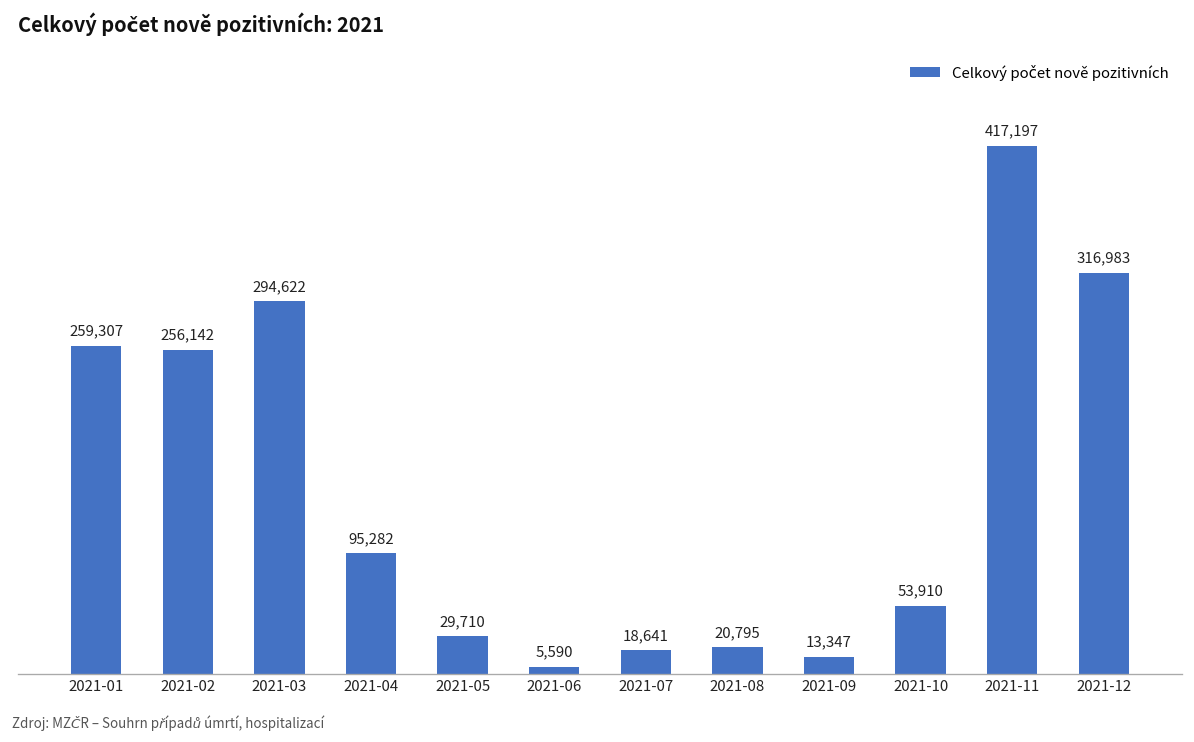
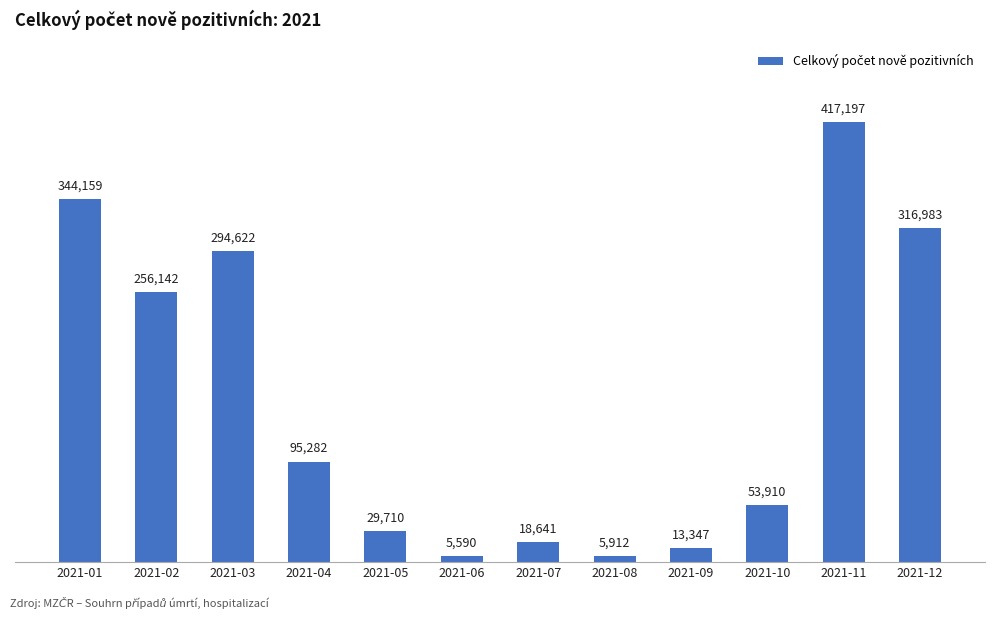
2021-01: 259,307 -> 344,159
2021-08: 20,795 -> 5,912
